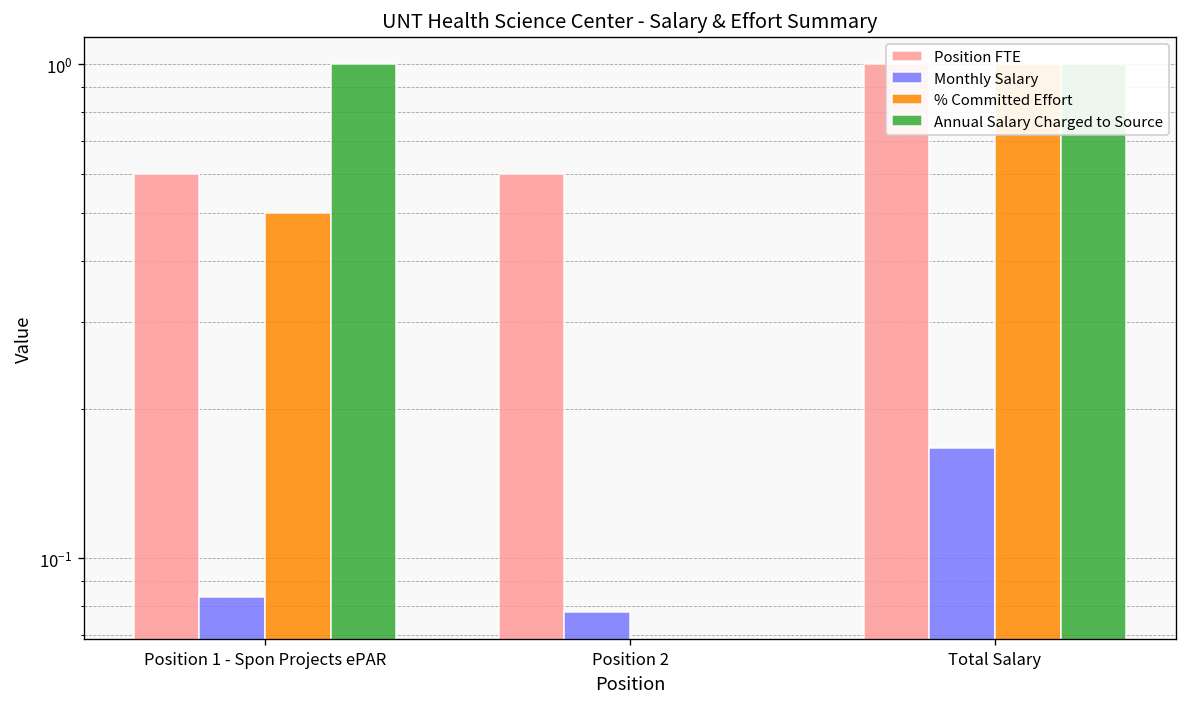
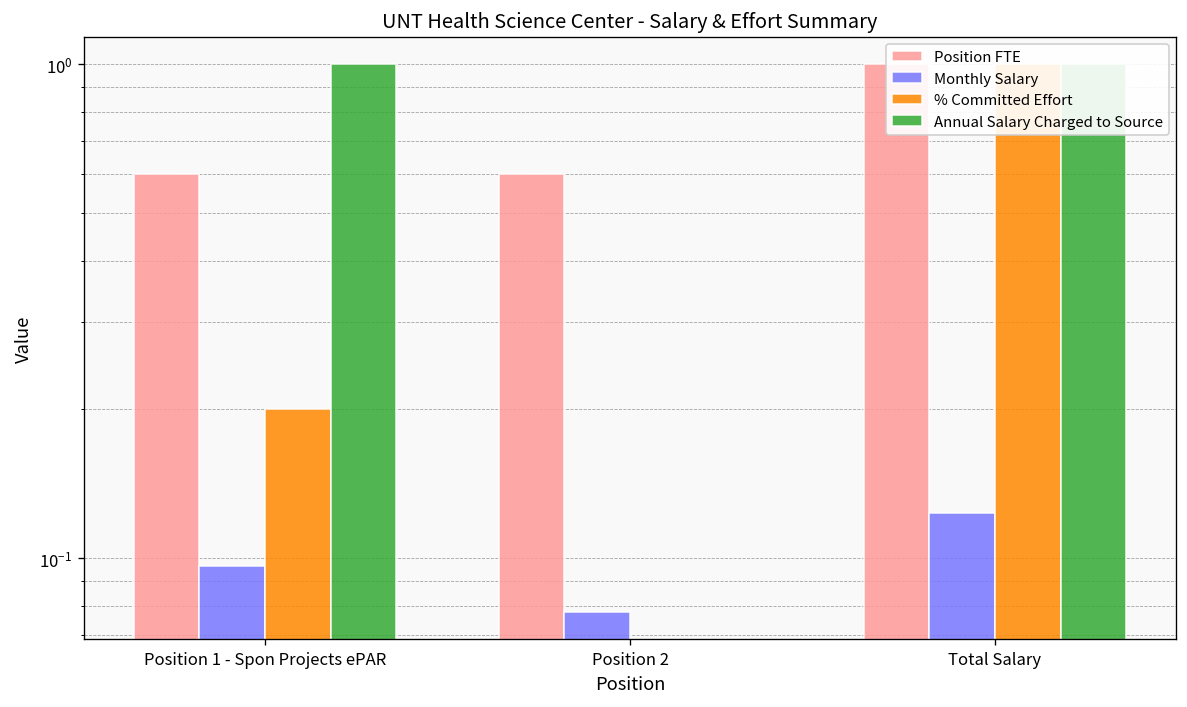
Monthly Salary, Position 1 - Spon Projects ePAR: 0.083 -> 0.096
% Committed Effort, Position 1 - Spon Projects ePAR: 0.5 -> 0.2
Monthly Salary, Total Salary: 0.167 -> 0.123
